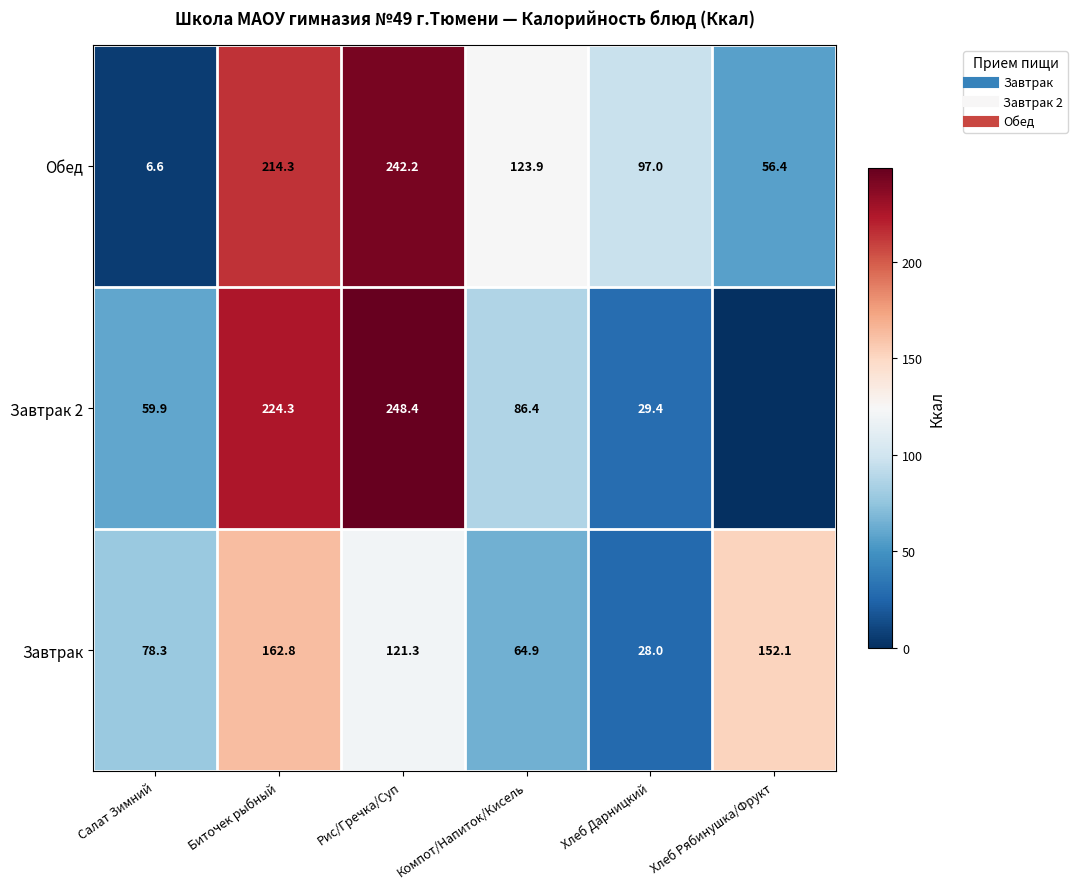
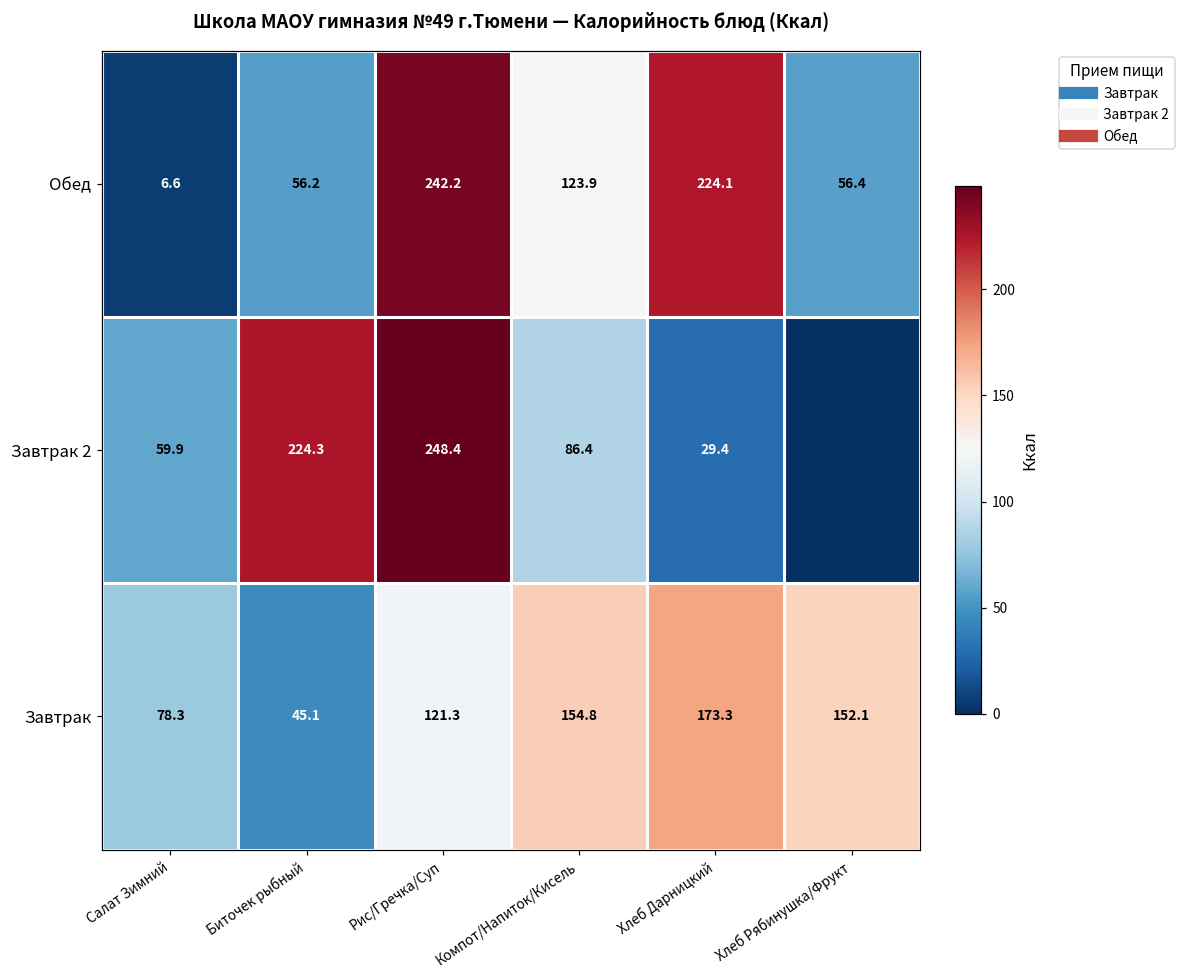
Обед, Биточек рыбный: 214.3 -> 56.2
Обед, Хлеб Дарницкий: 97.0 -> 224.1
Завтрак, Биточек рыбный: 162.8 -> 45.1
Завтрак, Компот/Напиток/Кисель: 64.9 -> 154.8
Завтрак, Хлеб Дарницкий: 28.0 -> 173.3
